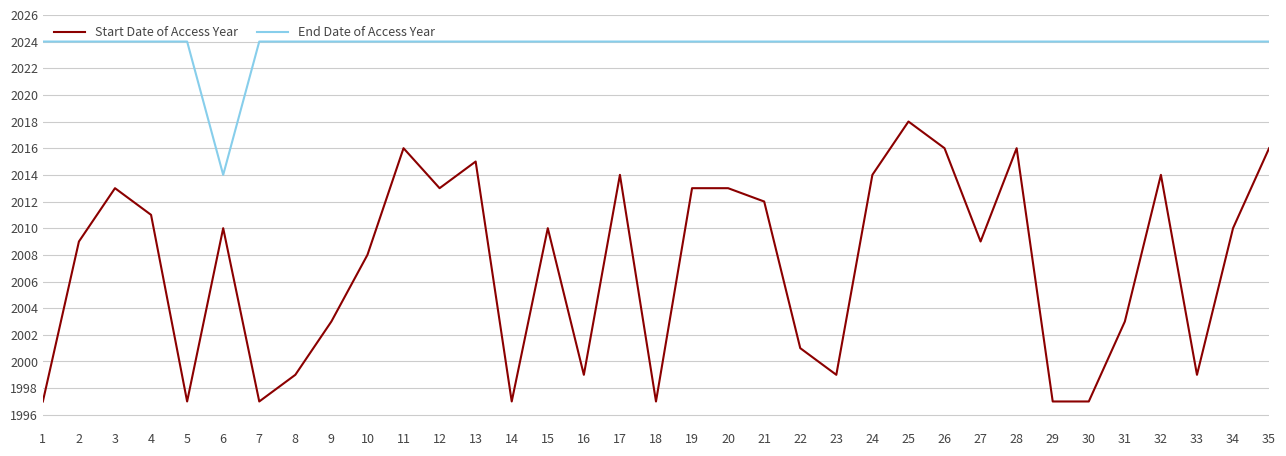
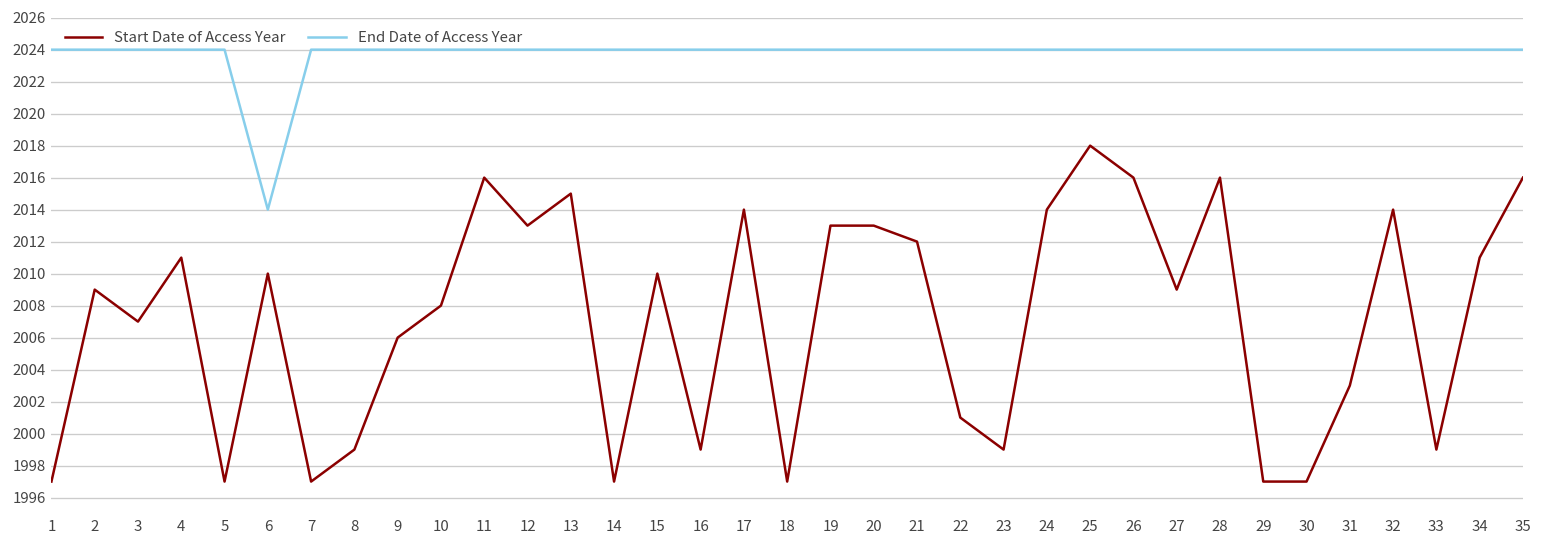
Start Date of Access Year, 3: 2013 -> 2007
Start Date of Access Year, 9: 2003 -> 2006
Start Date of Access Year, 34: 2010 -> 2011
